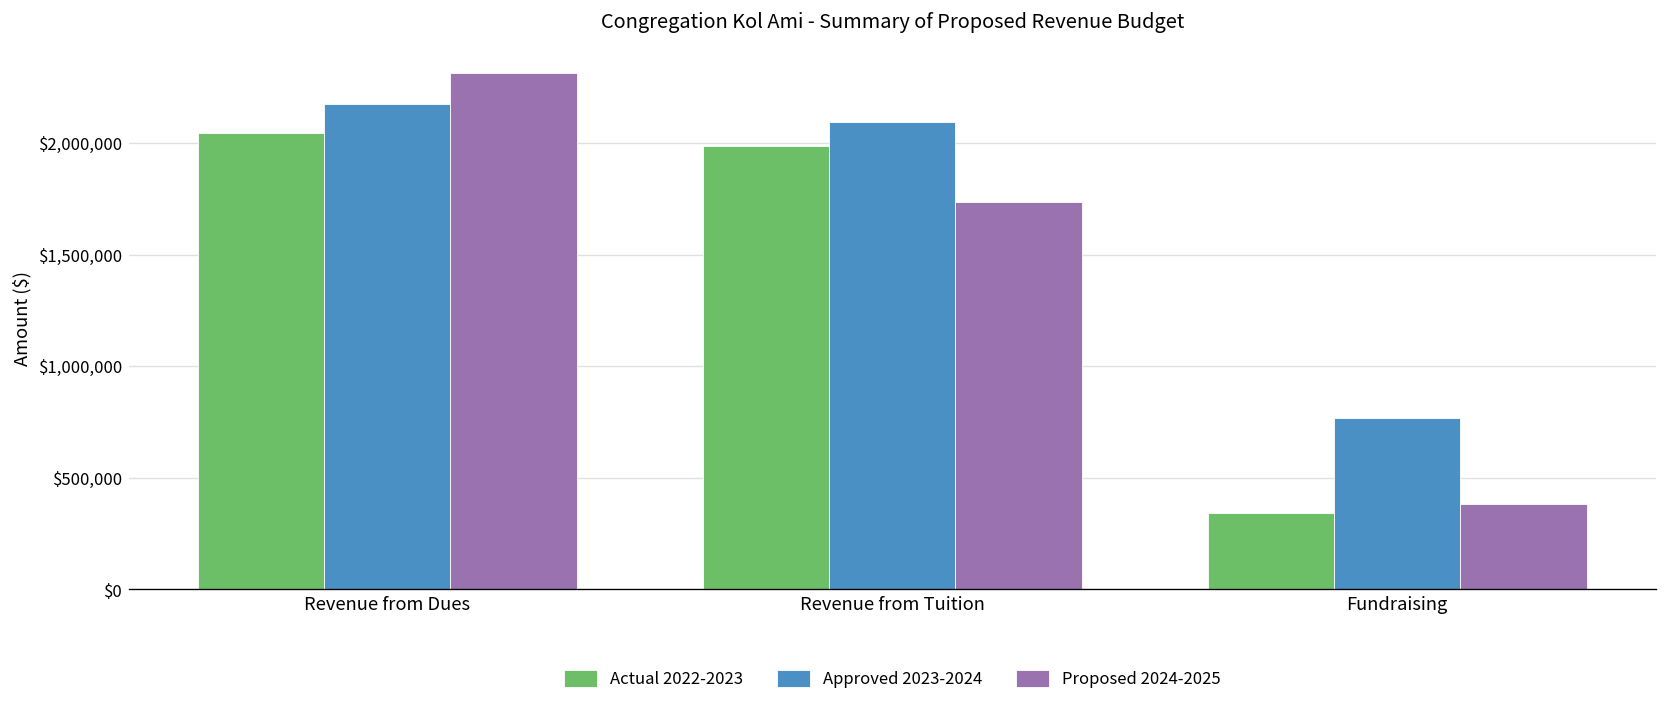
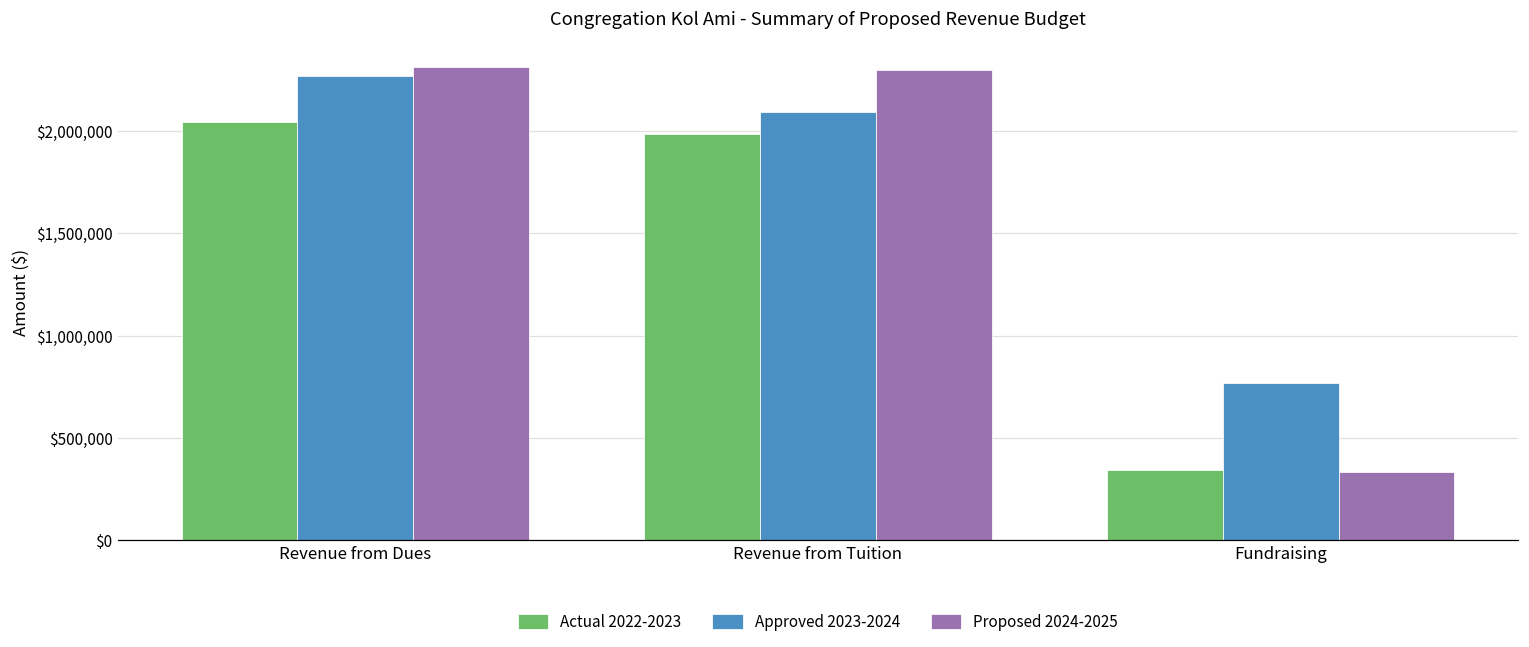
Approved 2023-2024, Revenue from Dues: $2,180,000 -> $2,270,000
Proposed 2024-2025, Revenue from Tuition: $1,730,000 -> $2,300,000
Proposed 2024-2025, Fundraising: $380,000 -> $330,000
